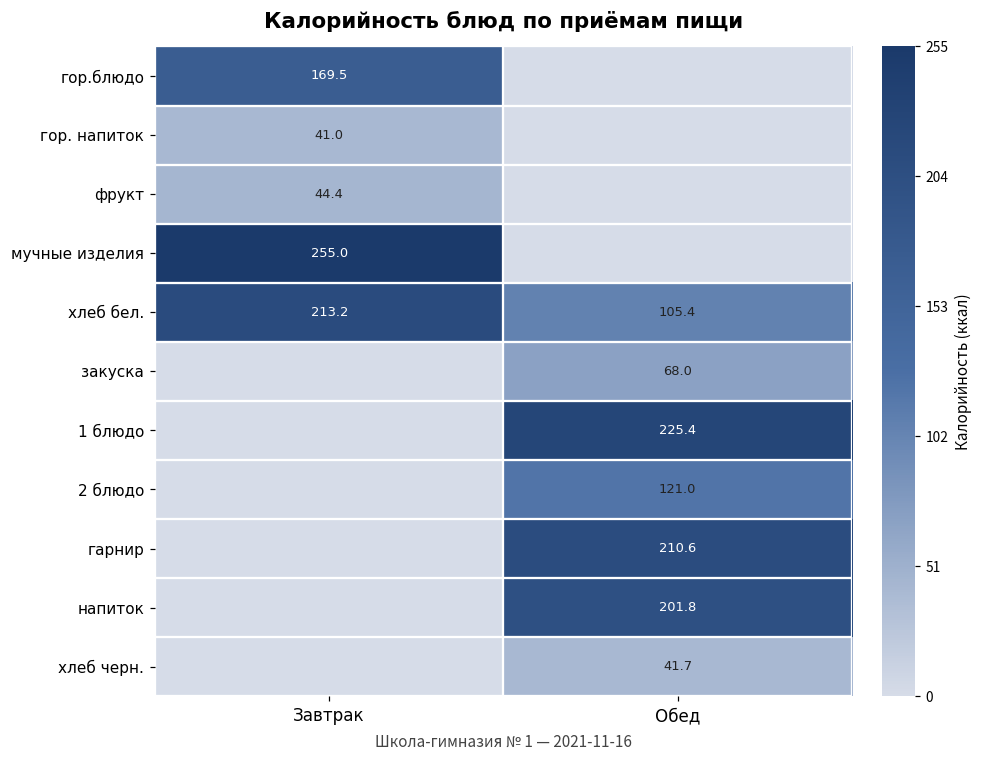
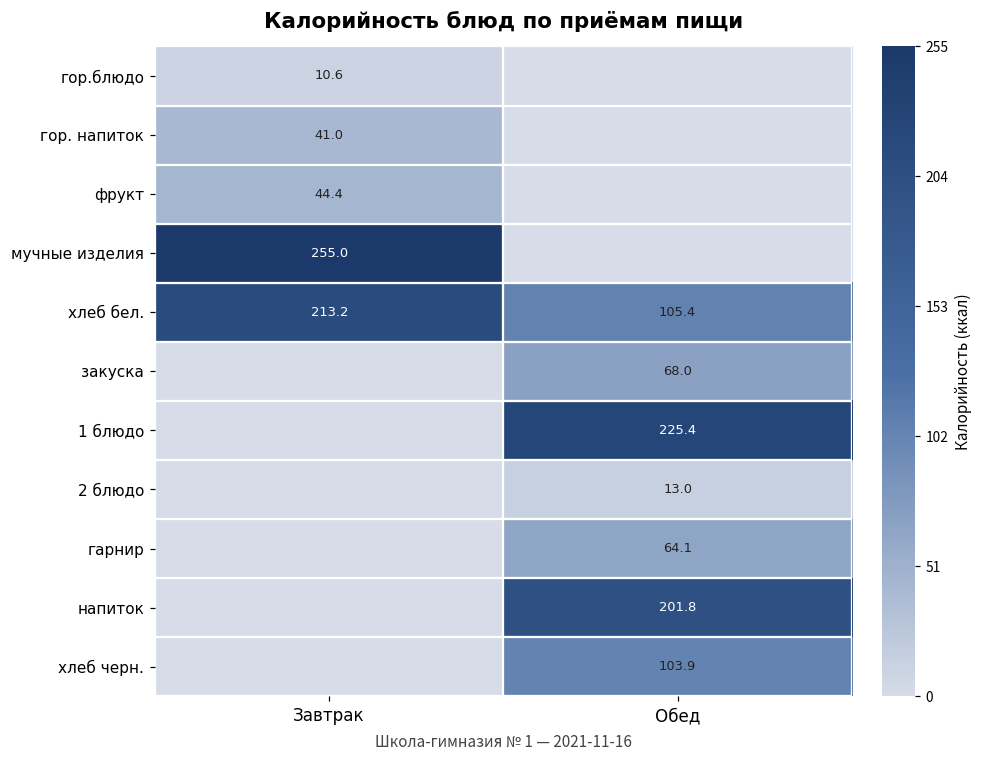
гор.блюдо, Завтрак: 169.5 -> 10.6
2 блюдо, Обед: 121.0 -> 13.0
гарнир, Обед: 210.6 -> 64.1
хлеб черн., Обед: 41.7 -> 103.9
